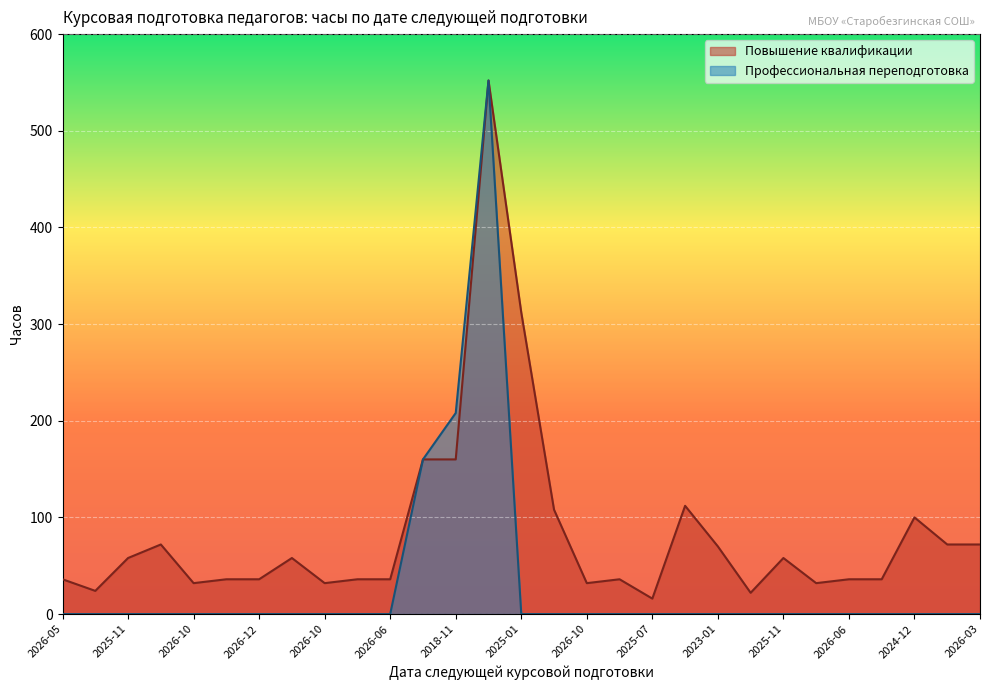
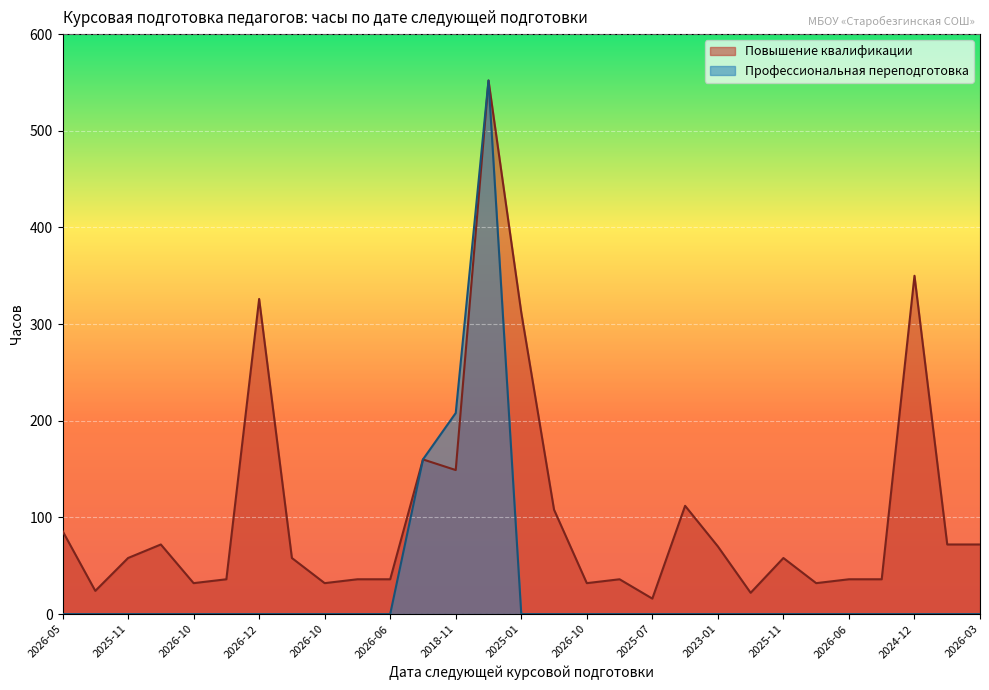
Повышение квалификации, 2026-05: 40 -> 90
Повышение квалификации, 2026-12: 40 -> 330
Повышение квалификации, 2018-11: 160 -> 150
Повышение квалификации, 2024-12: 100 -> 350
